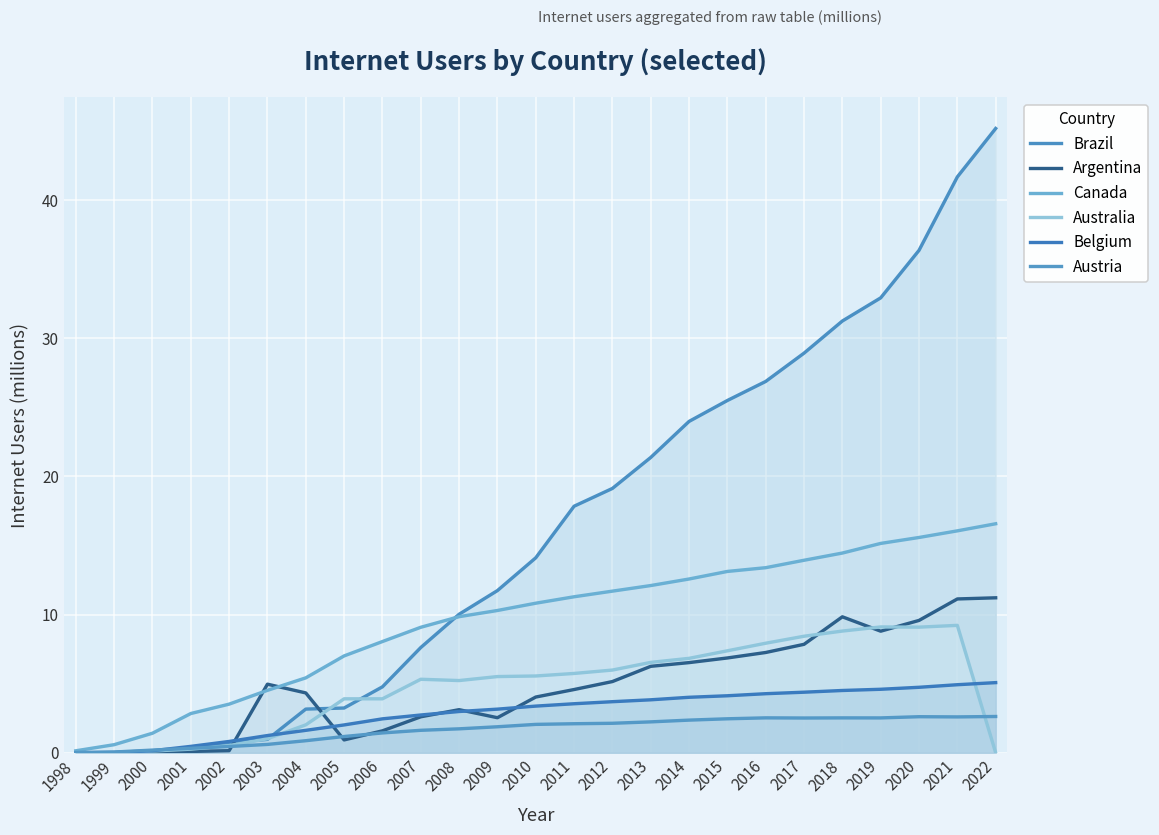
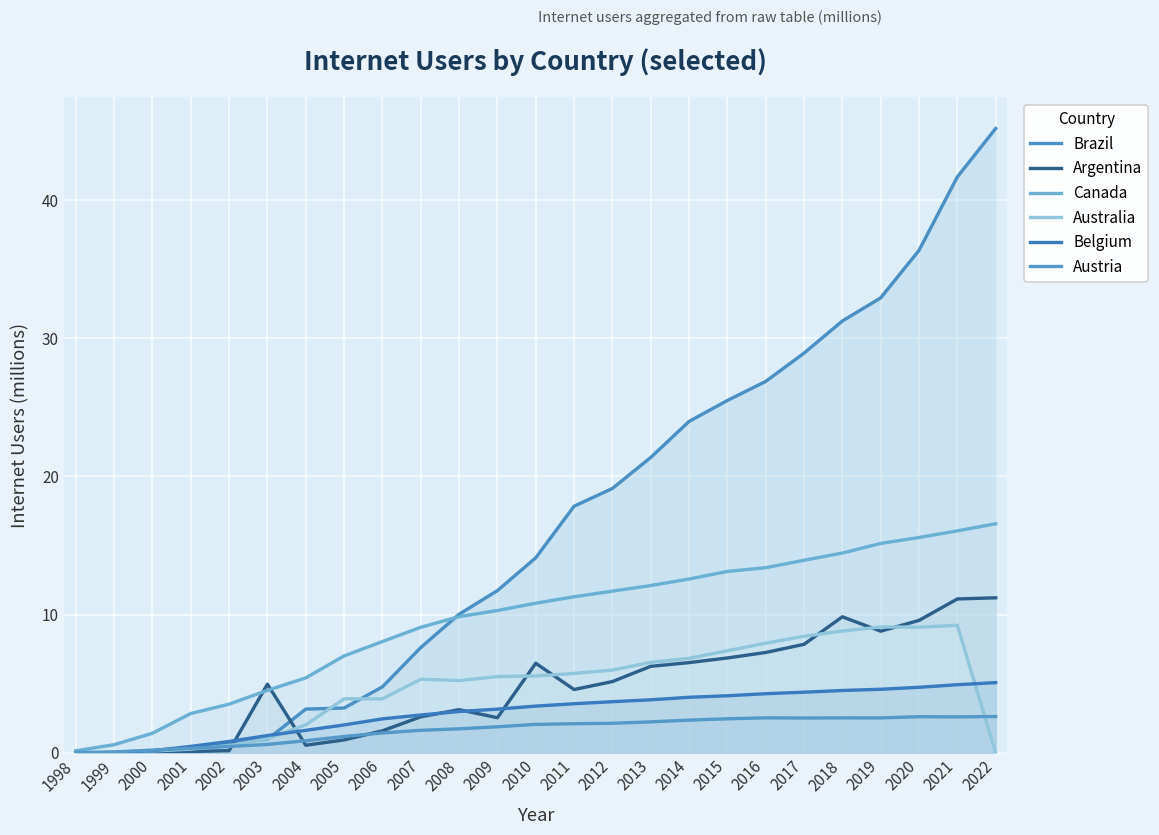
Argentina, 2004: 4.3 -> 0.5
Argentina, 2010: 4.0 -> 6.5
